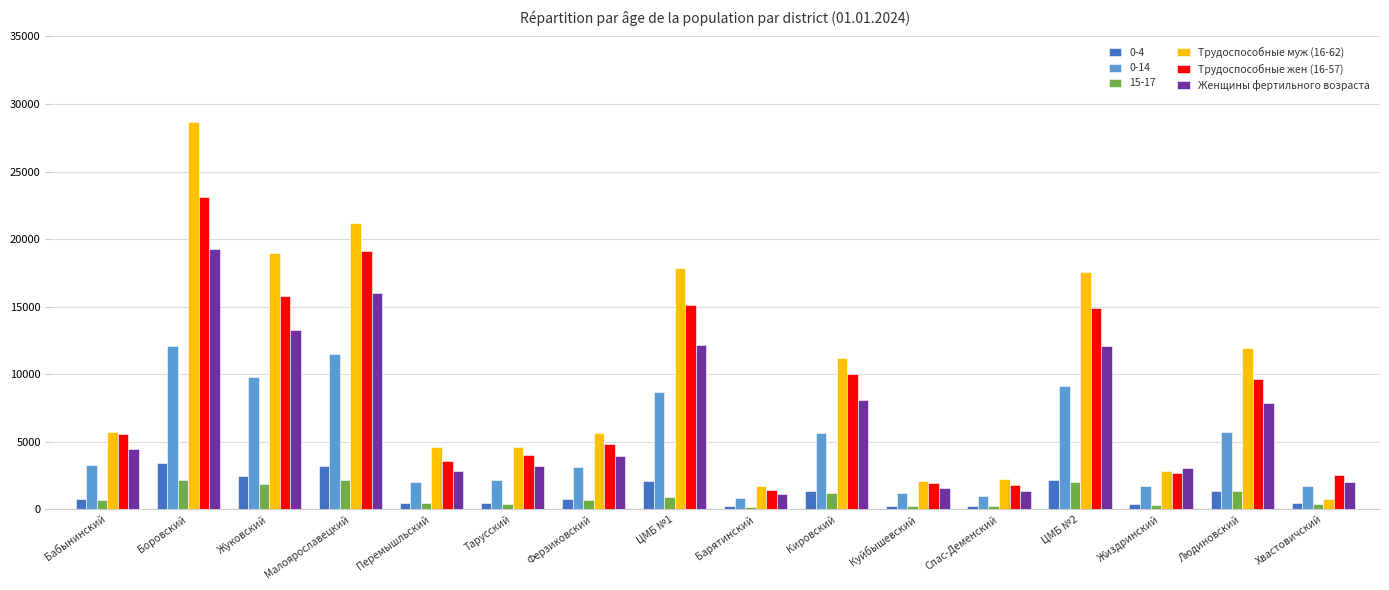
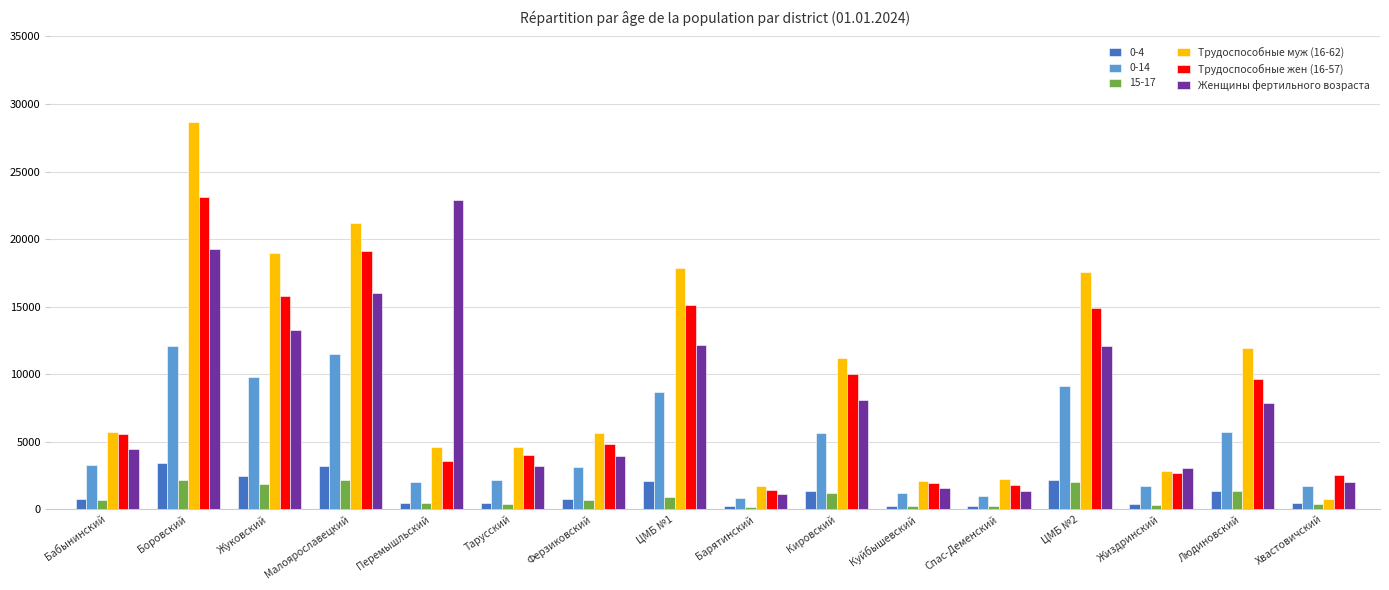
Женщины фертильного возраста, Перемышльский: 2800 -> 22900
